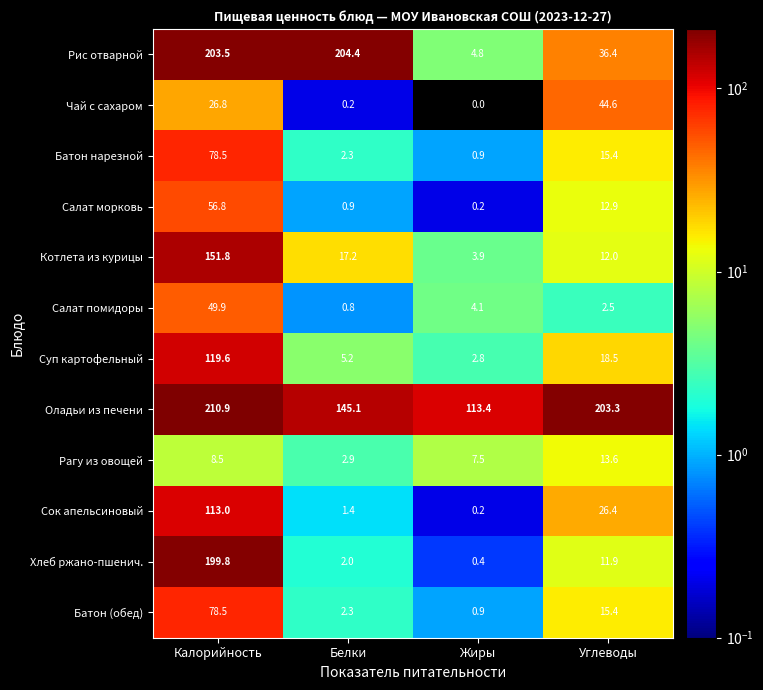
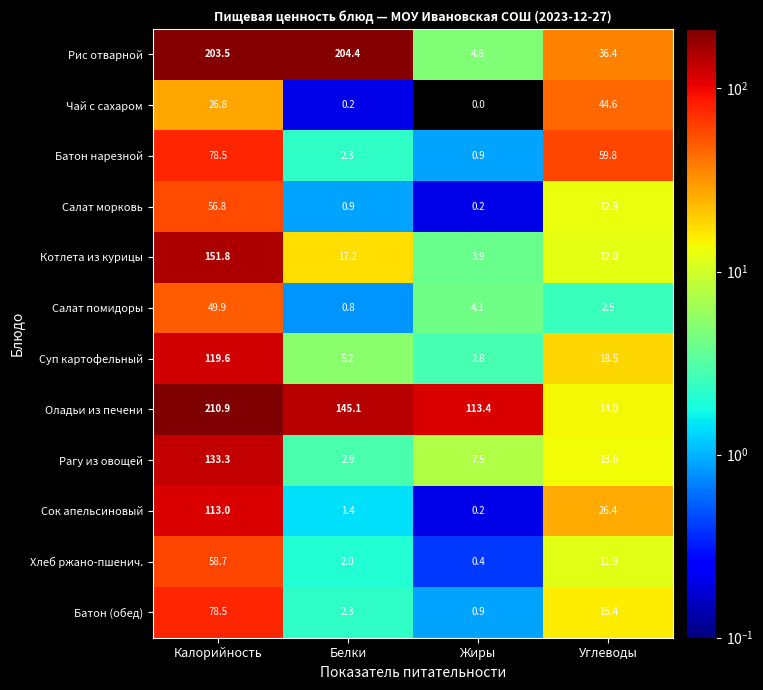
Батон нарезной, Углеводы: 15.4 -> 59.8
Оладьи из печени, Углеводы: 203.3 -> 14.0
Рагу из овощей, Калорийность: 8.5 -> 133.3
Хлеб ржано-пшенич., Калорийность: 199.8 -> 58.7
